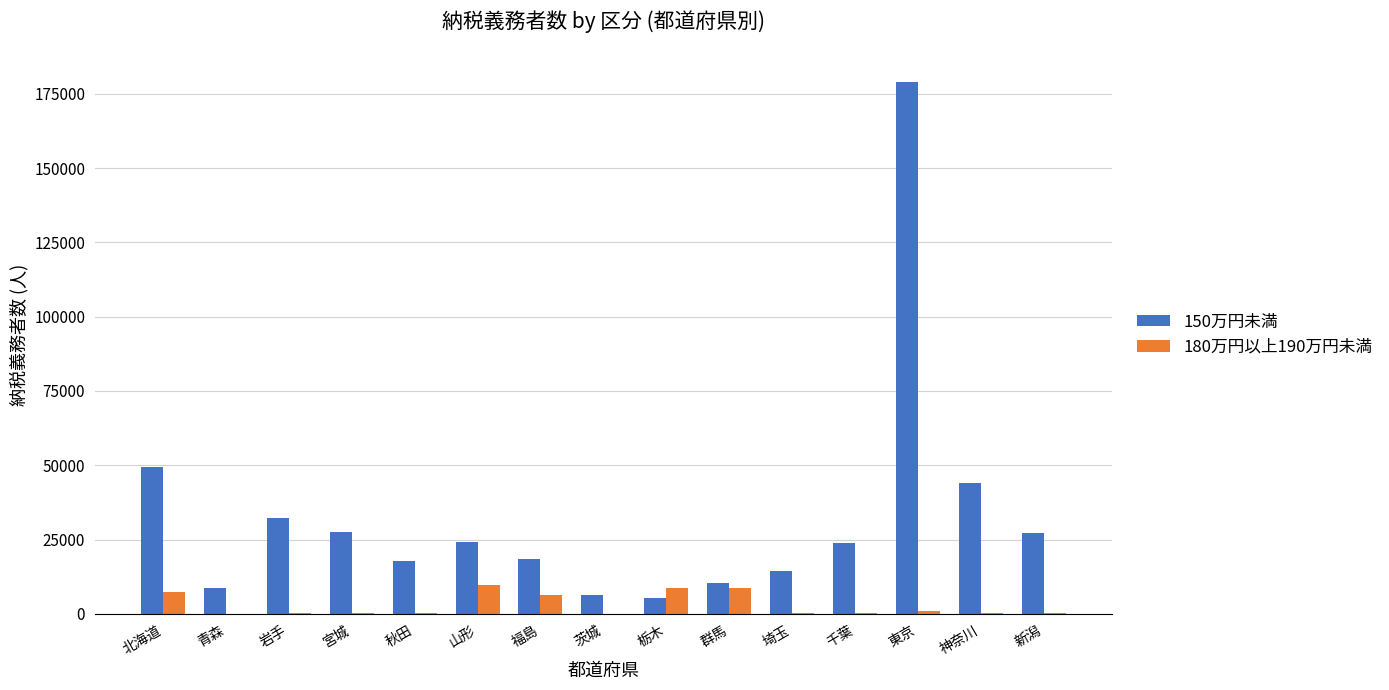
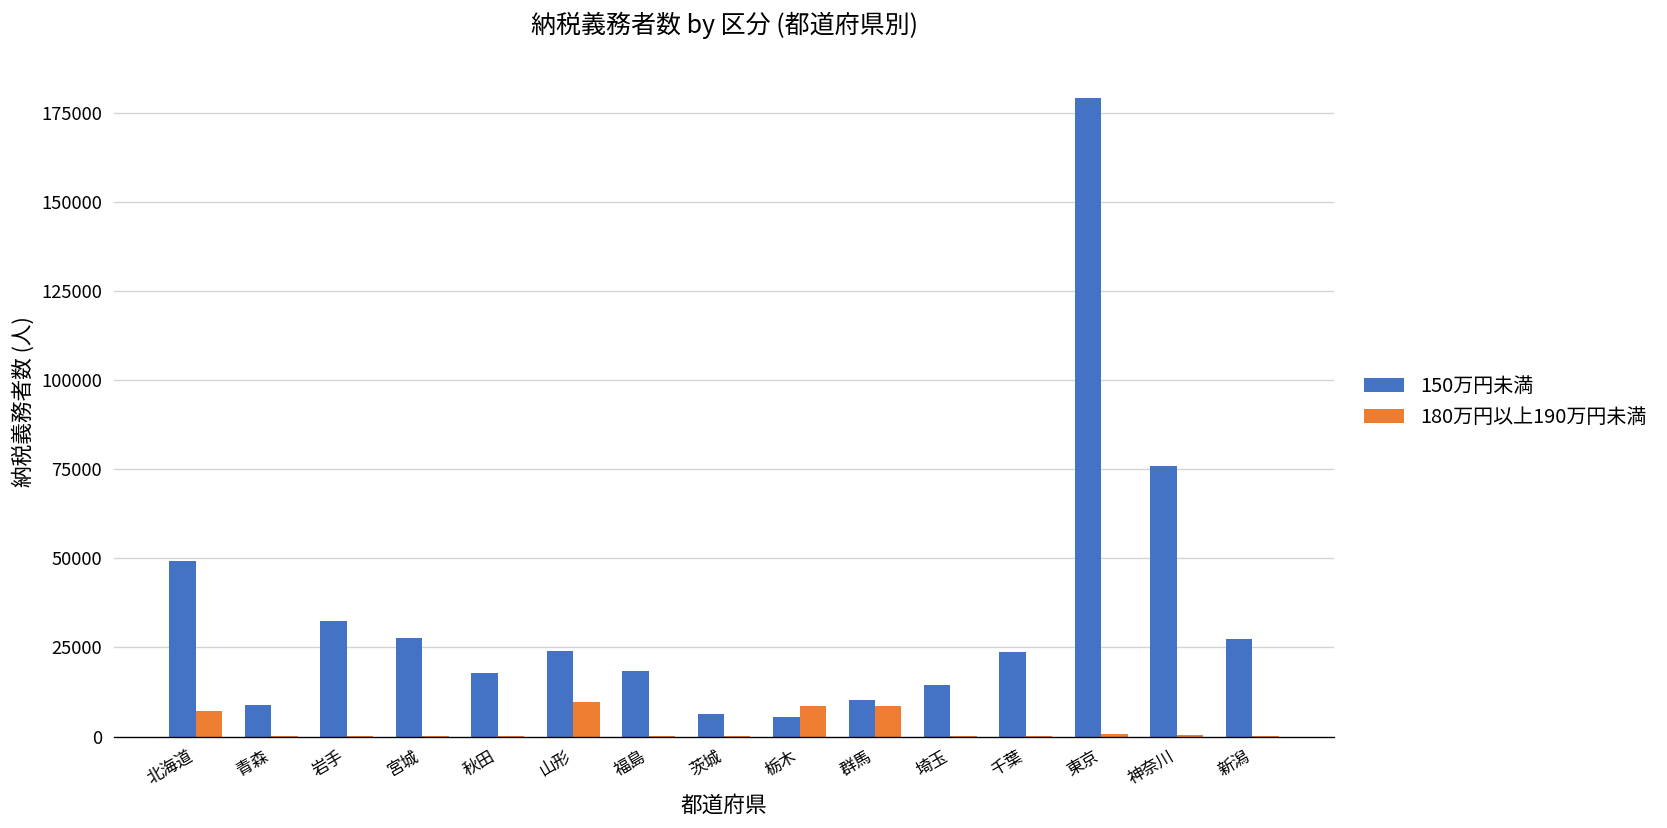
180万円以上190万円未満, 福島: 6000 -> 0
150万円未満, 神奈川: 44000 -> 76000
